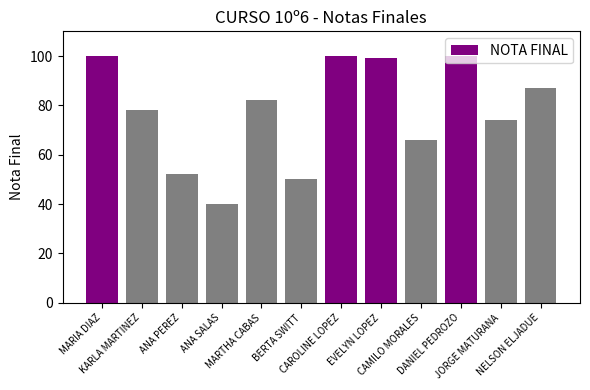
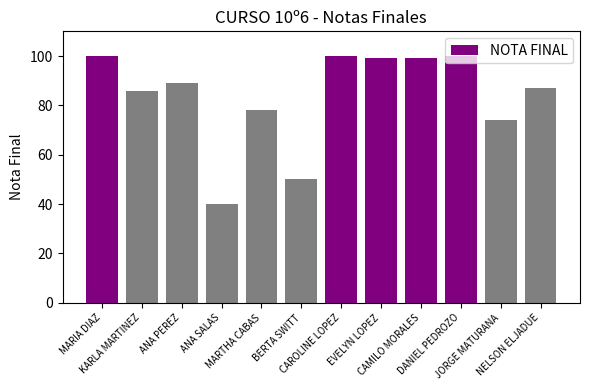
KARLA MARTINEZ: 78 -> 86
ANA PEREZ: 52 -> 89
MARTHA CABAS: 82 -> 78
CAMILO MORALES: 66 -> 99
